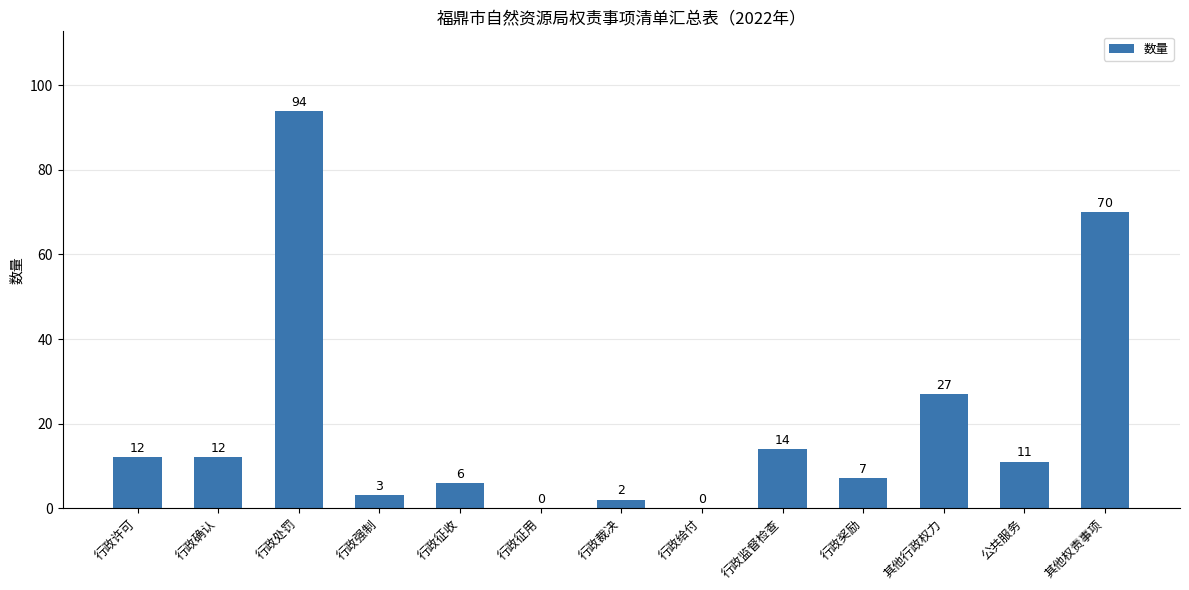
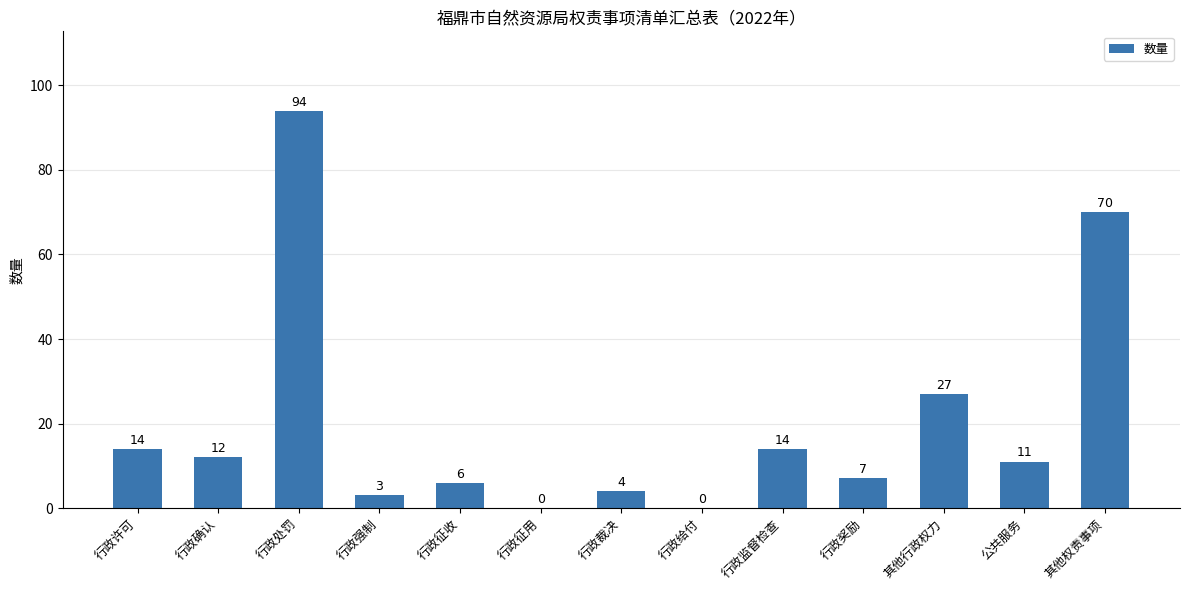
行政许可: 12 -> 14
行政裁决: 2 -> 4
